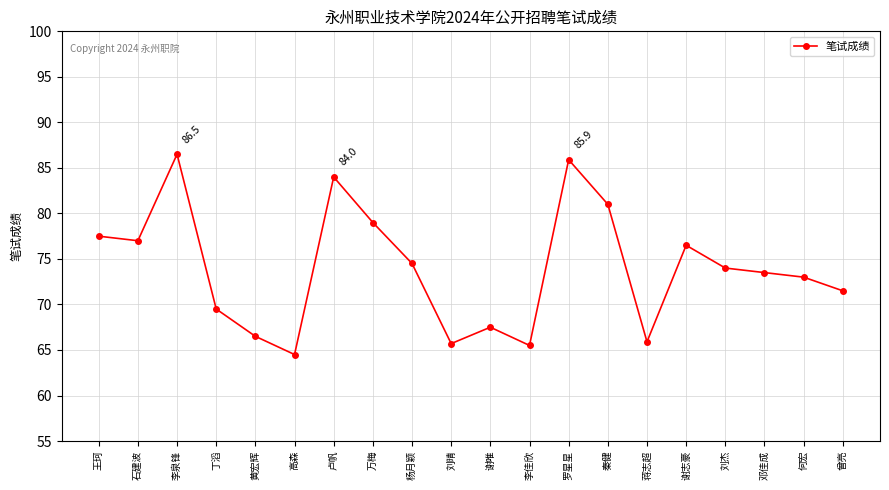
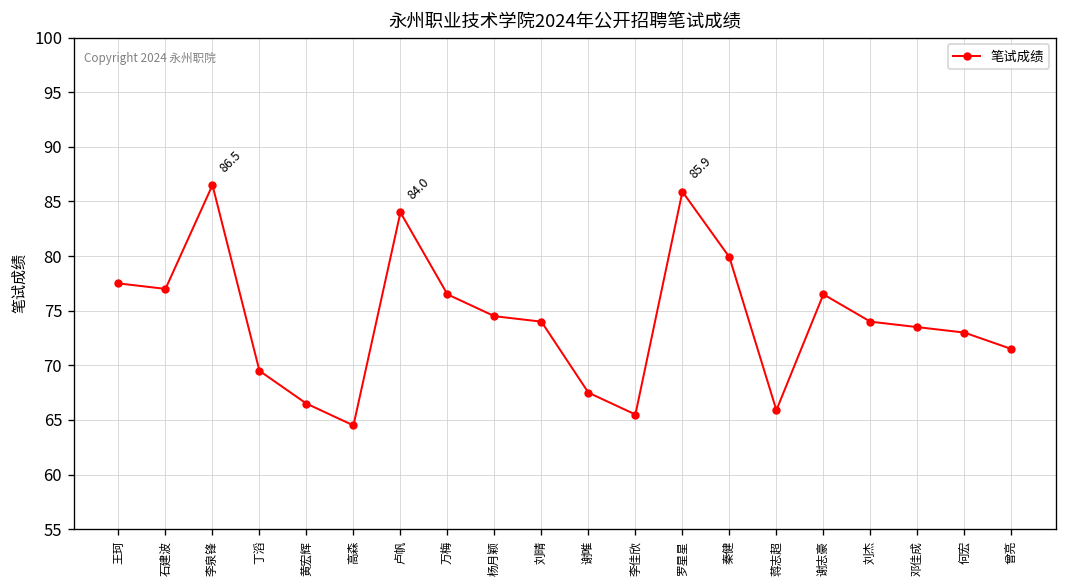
万梅: 79 -> 77
刘晴: 66 -> 74
秦健: 81 -> 80
